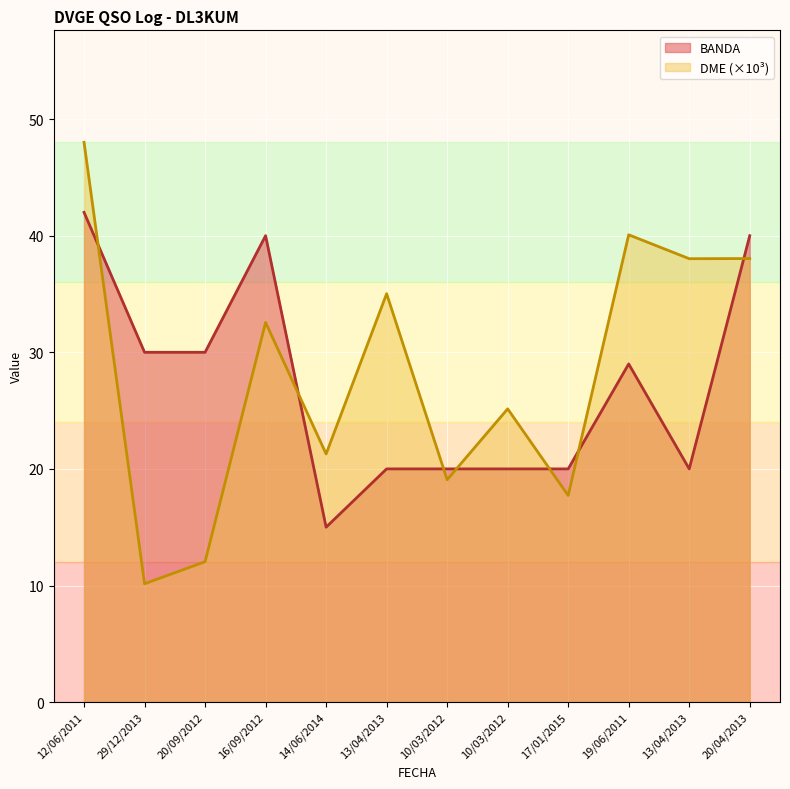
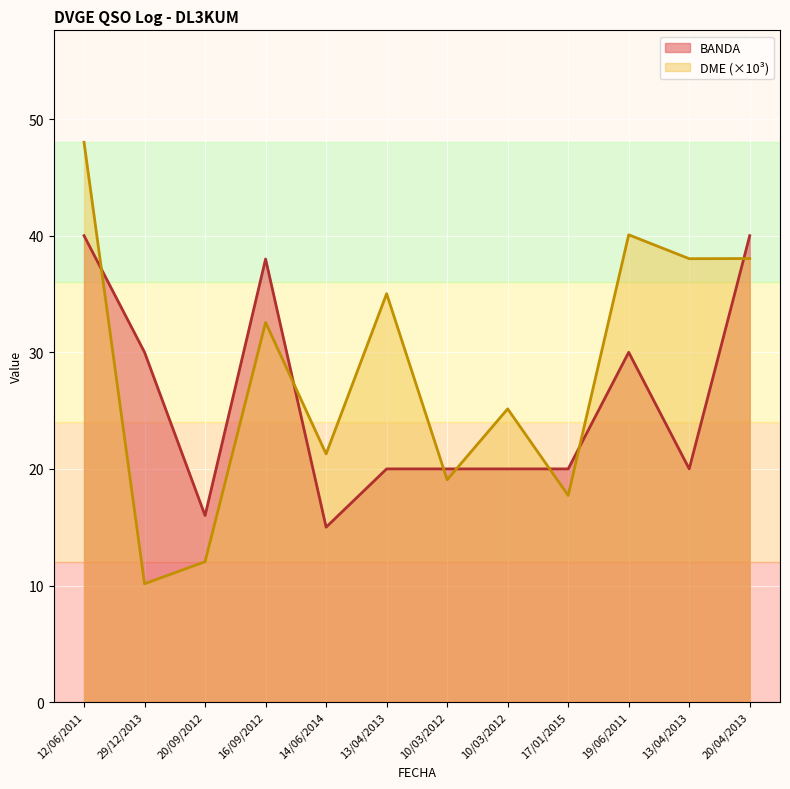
BANDA, 12/06/2011: 42 -> 40
BANDA, 20/09/2012: 30 -> 16
BANDA, 16/09/2012: 40 -> 38
BANDA, 19/06/2011: 29 -> 30
